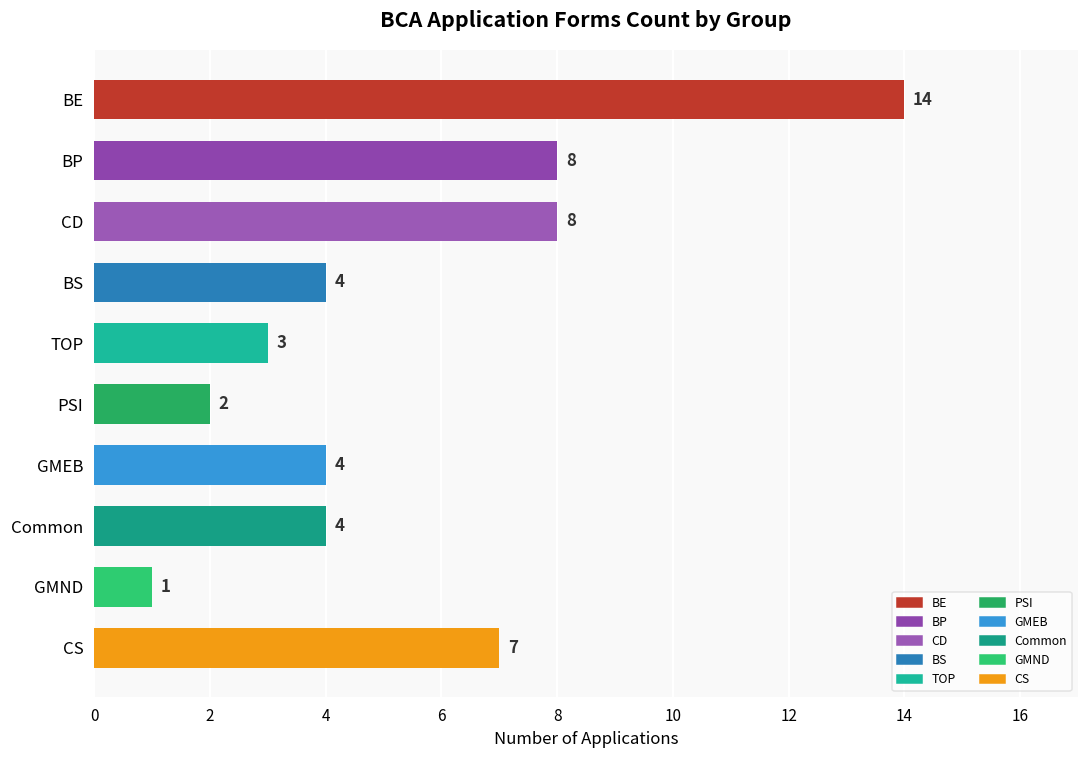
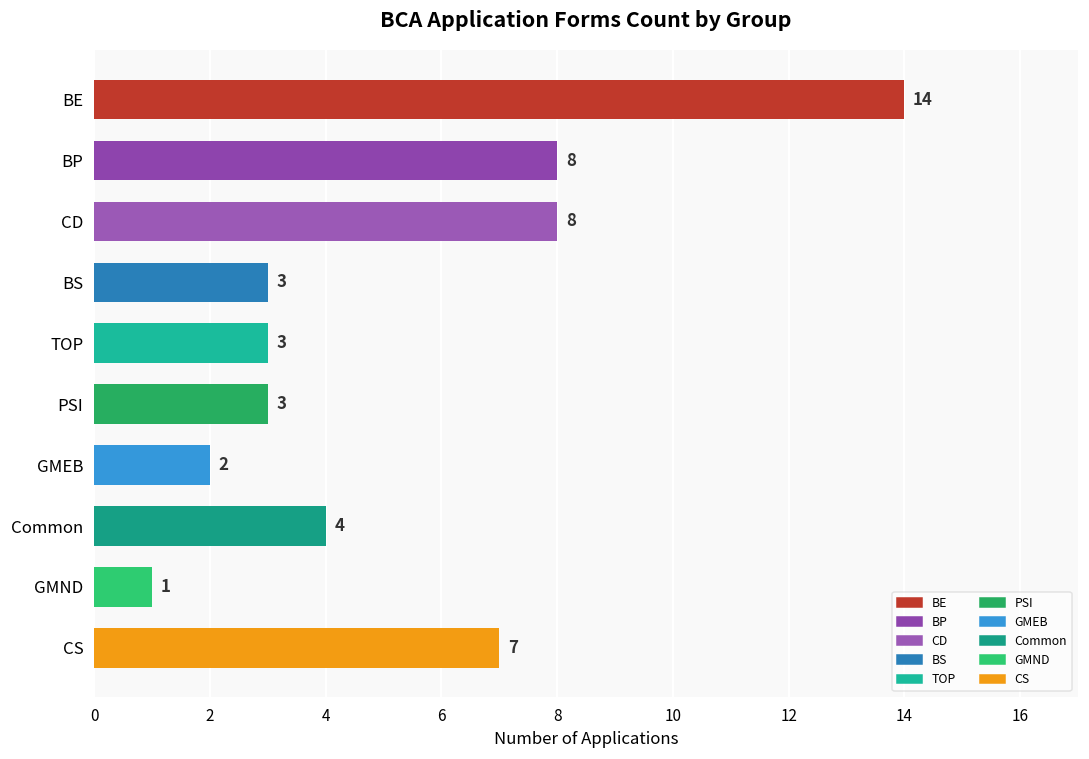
BS: 4 -> 3
PSI: 2 -> 3
GMEB: 4 -> 2
